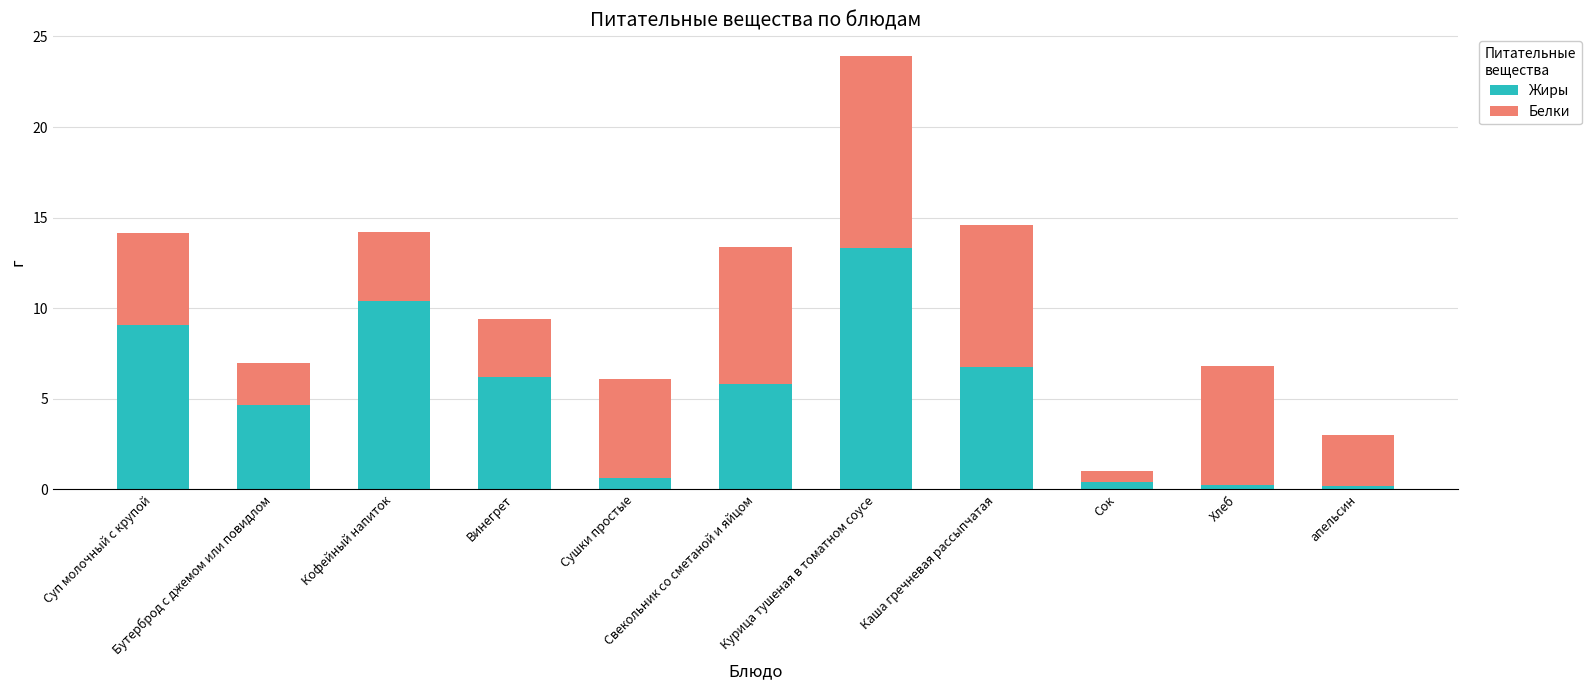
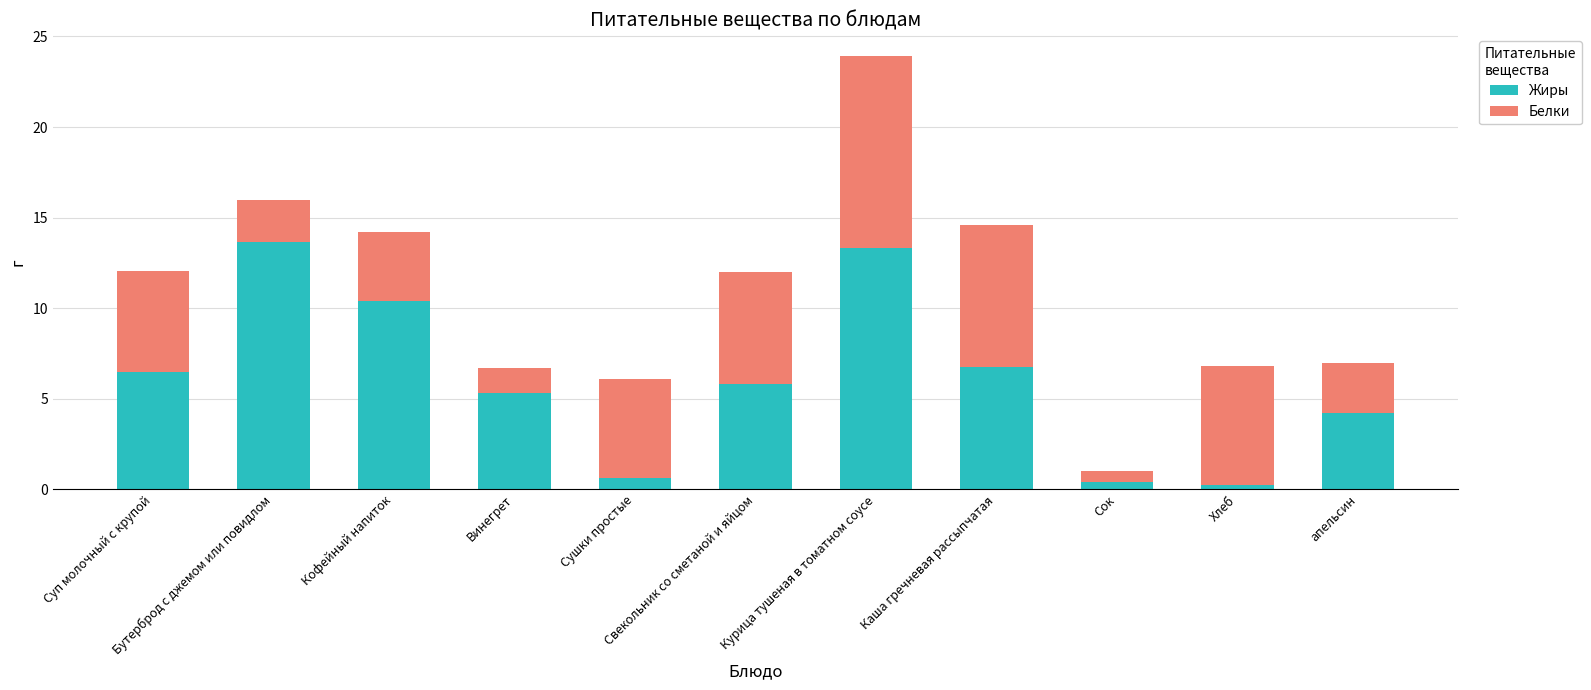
Жиры, Суп молочный с крупой: 9.1 -> 6.5
Белки, Суп молочный с крупой: 5.1 -> 5.6
Жиры, Бутерброд с джемом или повидлом: 4.6 -> 13.6
Жиры, Винегрет: 6.2 -> 5.3
Белки, Винегрет: 3.2 -> 1.4
Белки, Свекольник со сметаной и яйцом: 7.6 -> 6.2
Жиры, апельсин: 0.2 -> 4.2
